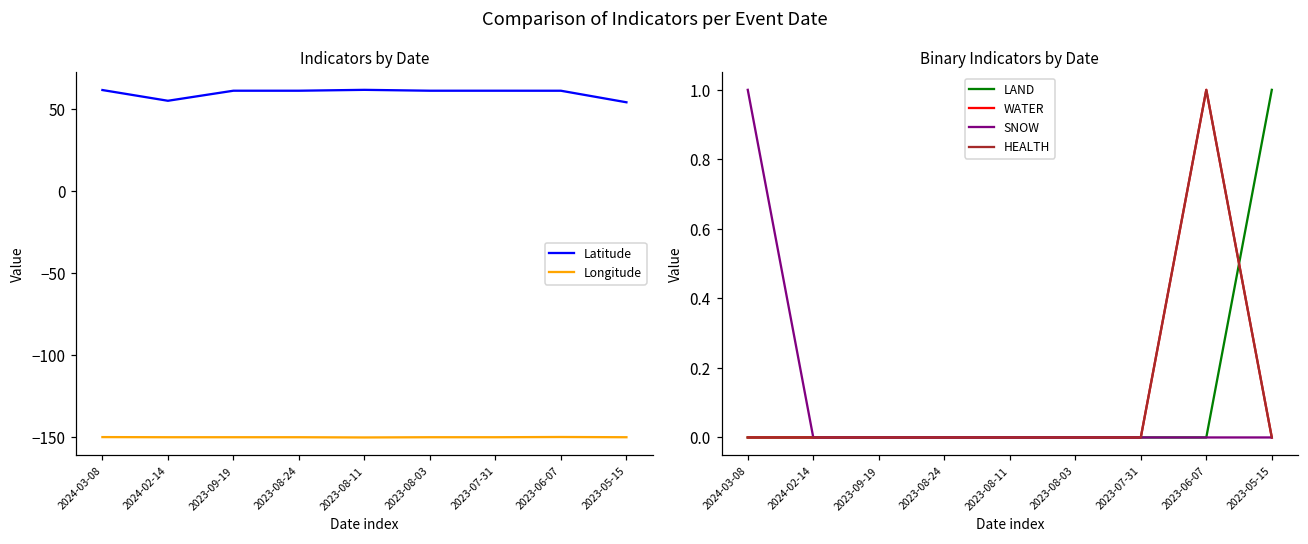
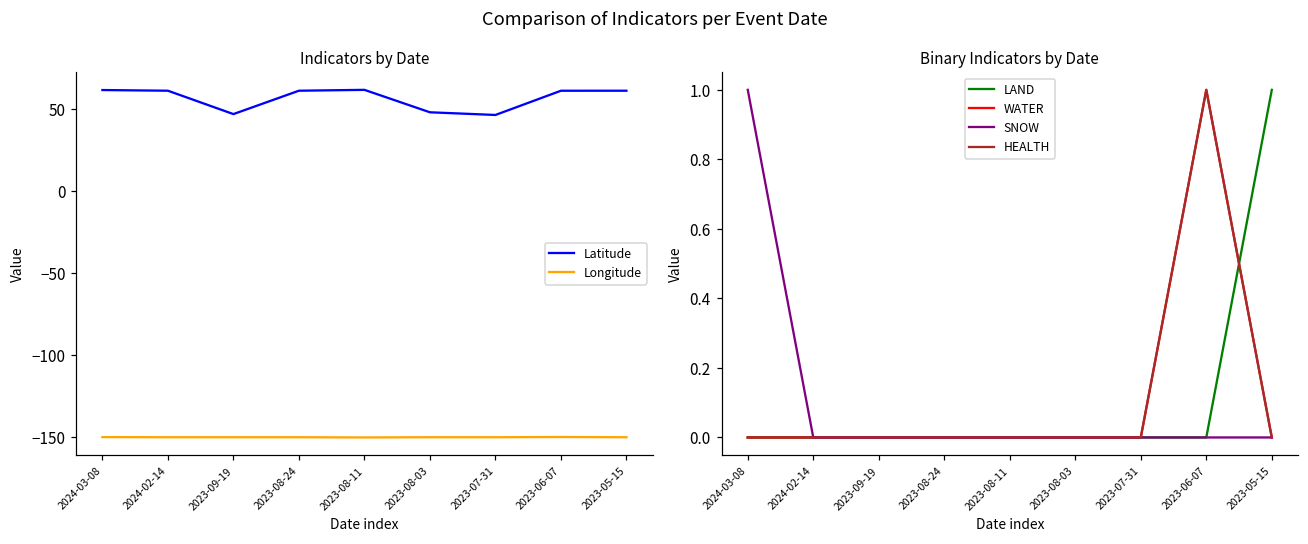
Indicators by Date, Latitude, 2024-02-14: 55 -> 61
Indicators by Date, Latitude, 2023-09-19: 61 -> 47
Indicators by Date, Latitude, 2023-08-03: 61 -> 48
Indicators by Date, Latitude, 2023-07-31: 61 -> 46
Indicators by Date, Latitude, 2023-05-15: 54 -> 61
